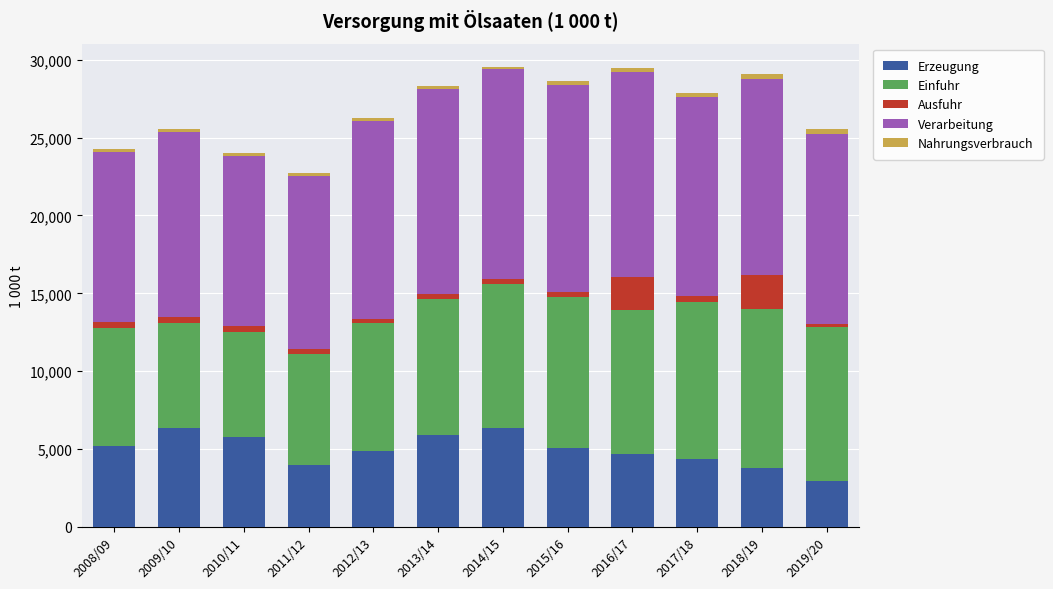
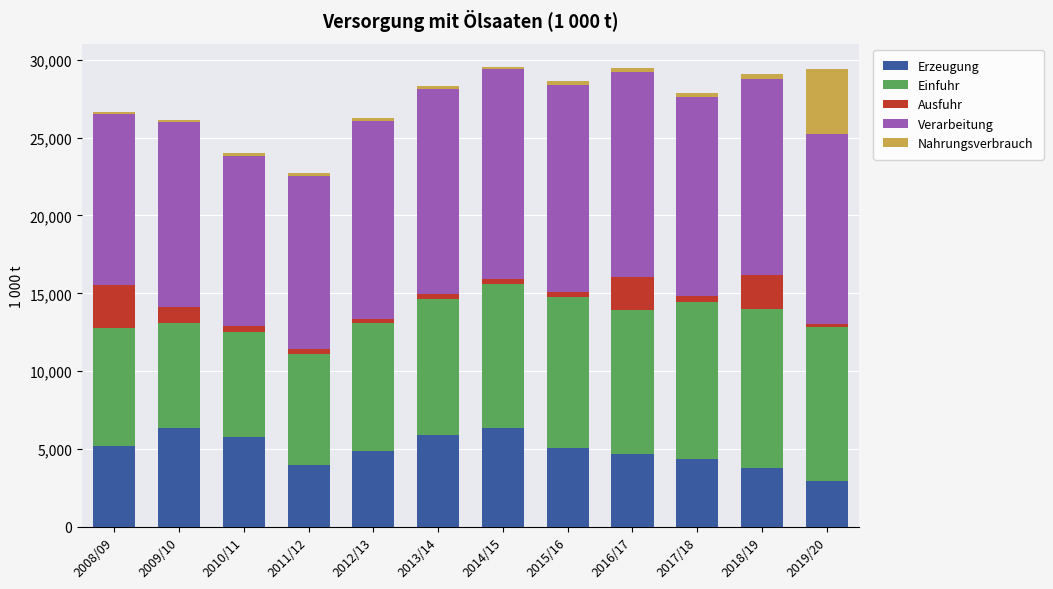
Ausfuhr, 2008/09: 400 -> 2,800
Ausfuhr, 2009/10: 400 -> 1,000
Nahrungsverbrauch, 2019/20: 300 -> 4,200
